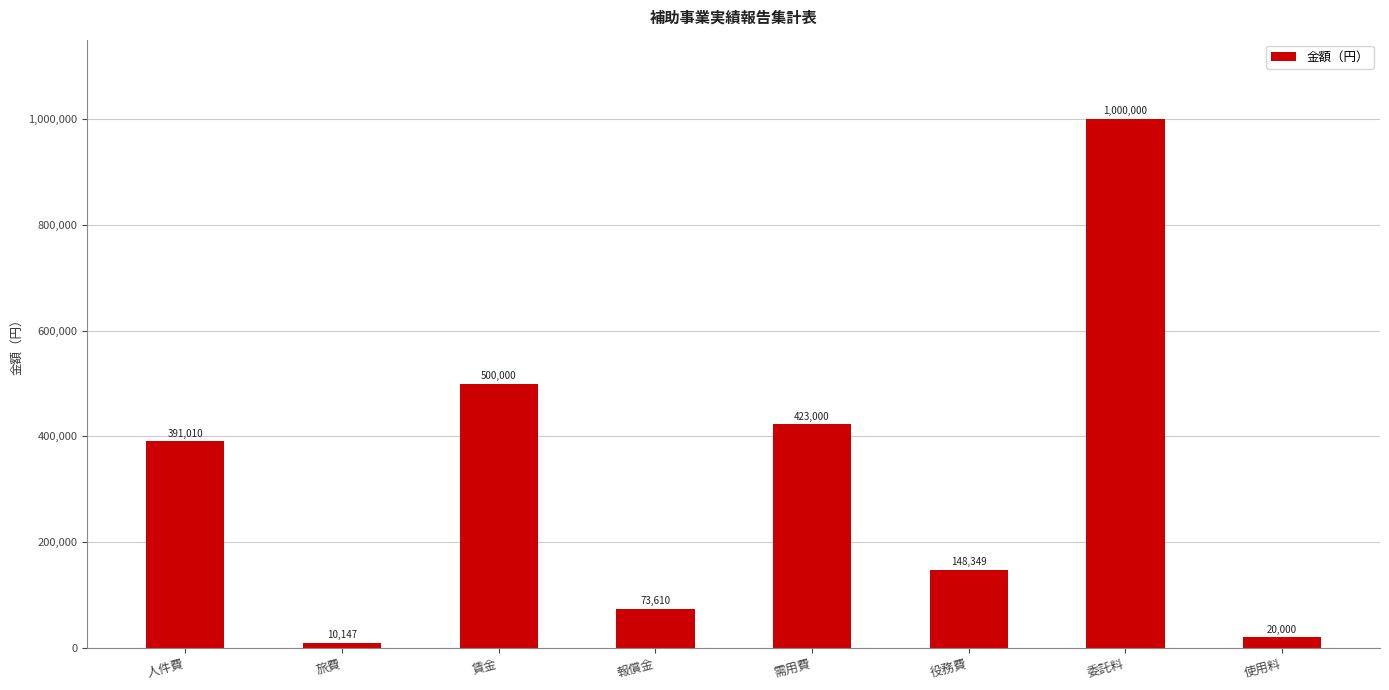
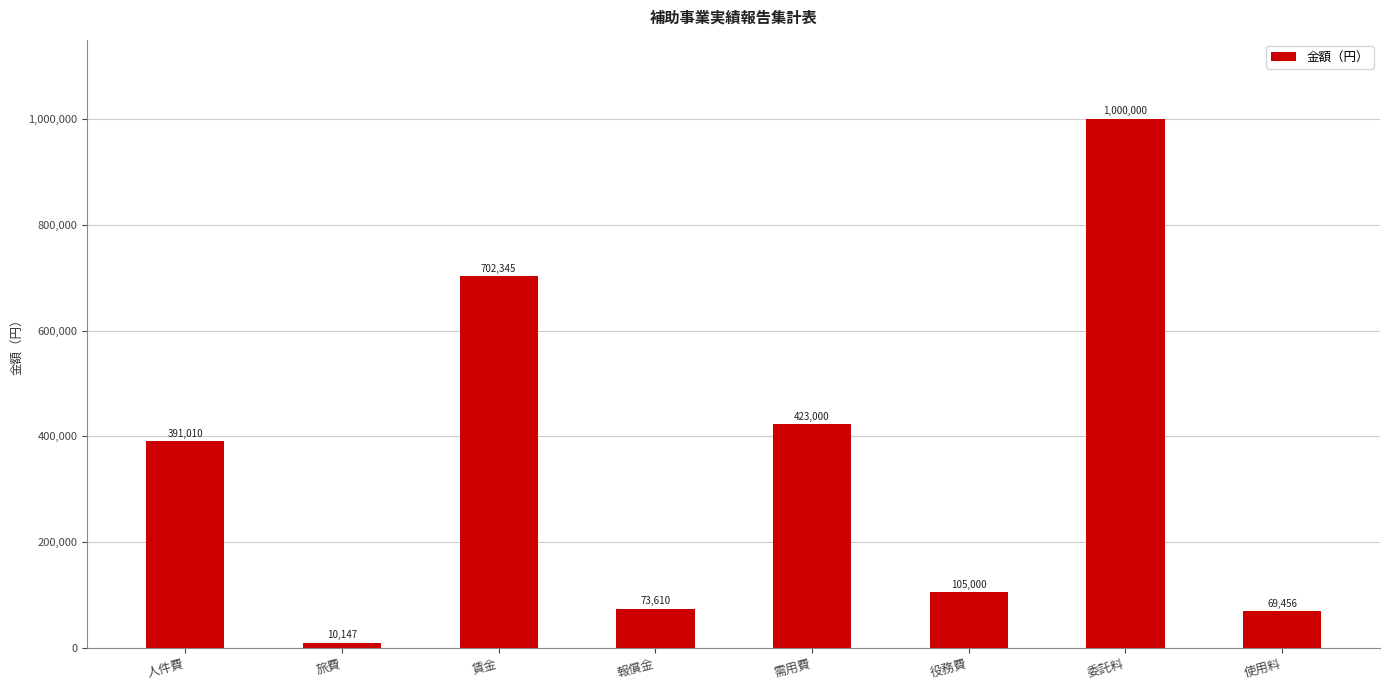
賃金: 500,000 -> 702,345
役務費: 148,349 -> 105,000
使用料: 20,000 -> 69,456
